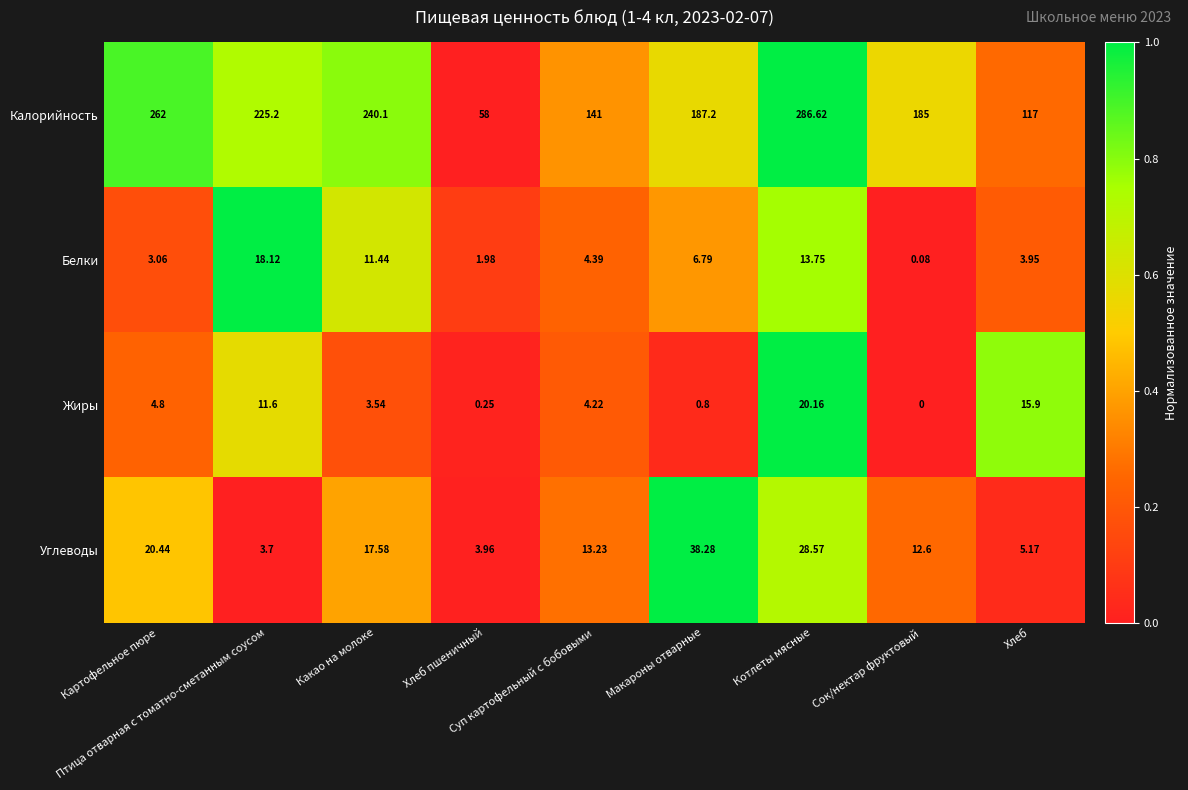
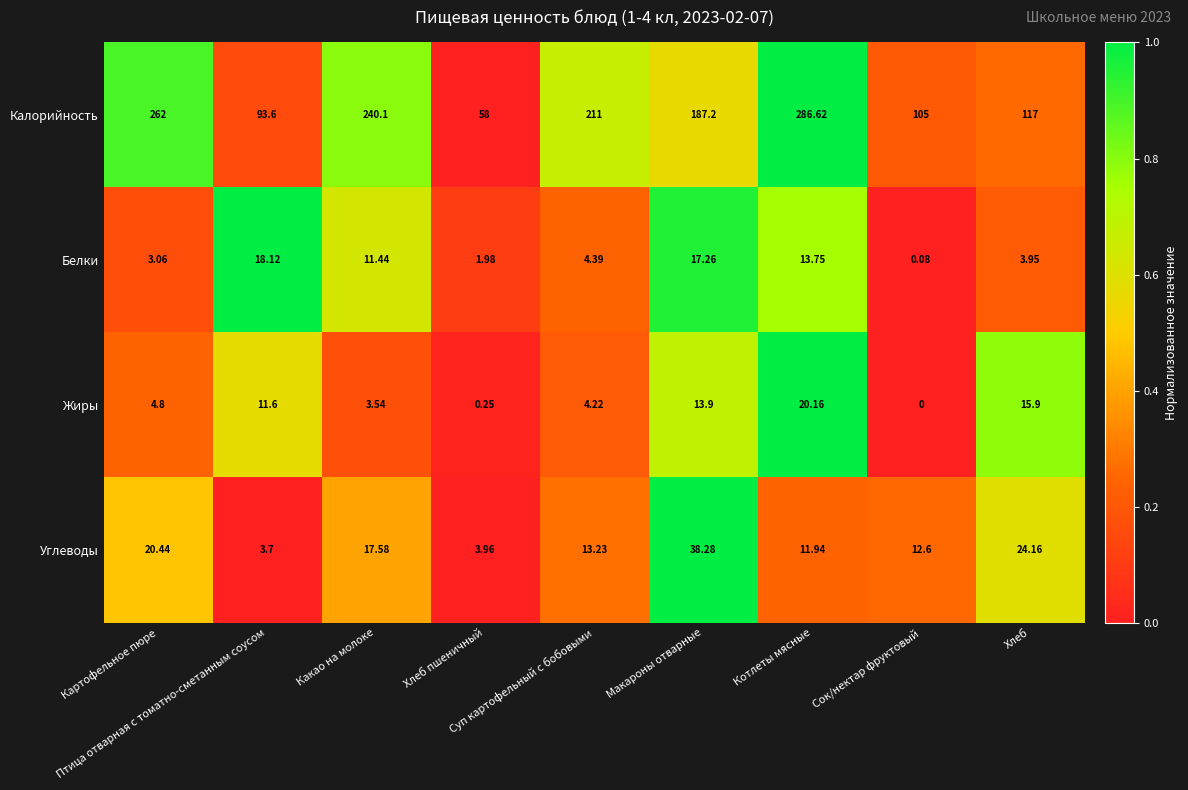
Калорийность, Птица отварная с томатно-сметанным соусом: 225.2 -> 93.6
Калорийность, Суп картофельный с бобовыми: 141 -> 211
Калорийность, Сок/нектар фруктовый: 185 -> 105
Белки, Макароны отварные: 6.79 -> 17.26
Жиры, Макароны отварные: 0.8 -> 13.9
Углеводы, Котлеты мясные: 28.57 -> 11.94
Углеводы, Хлеб: 5.17 -> 24.16
